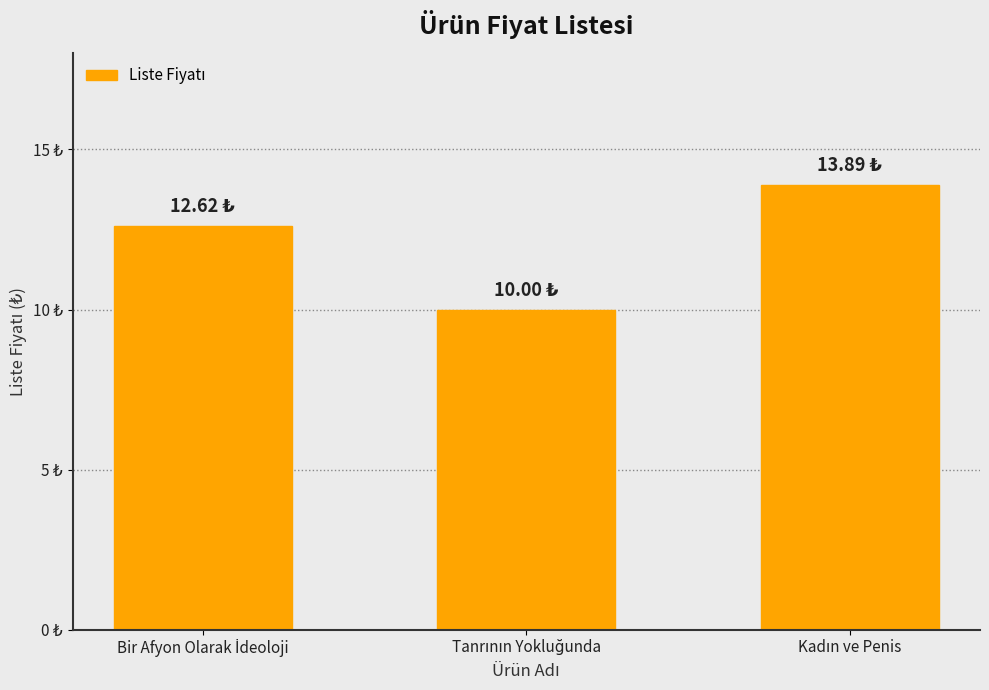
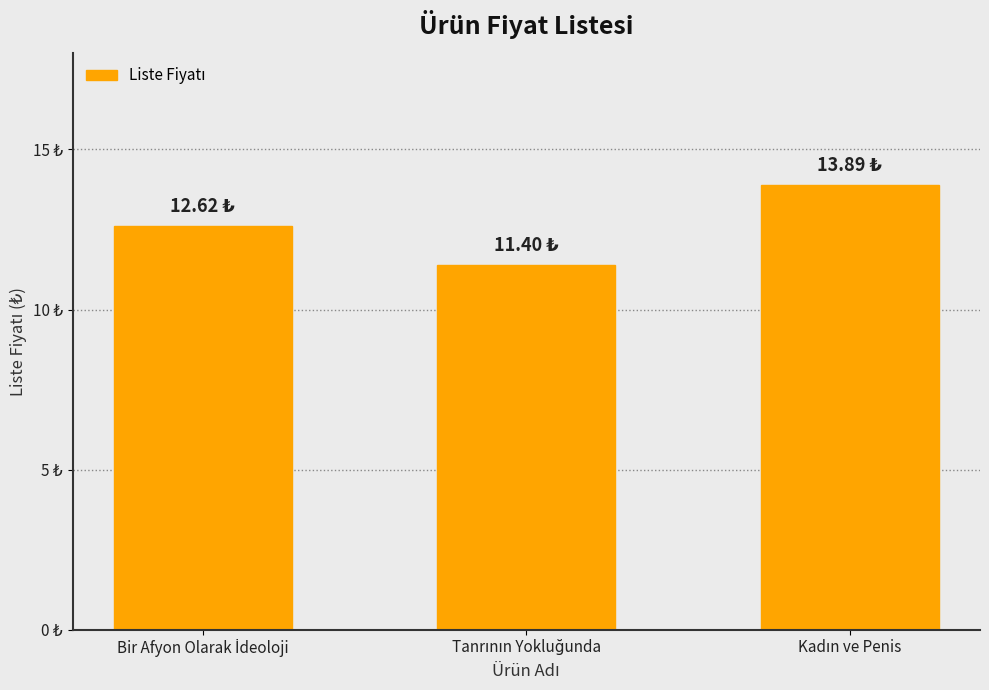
Tanrının Yokluğunda: 10.00 -> 11.40
